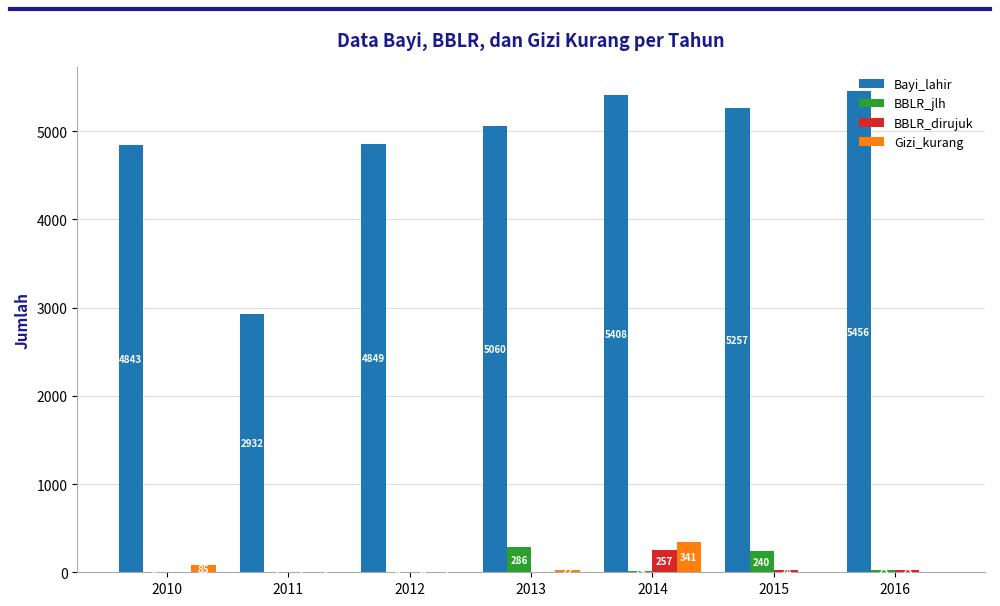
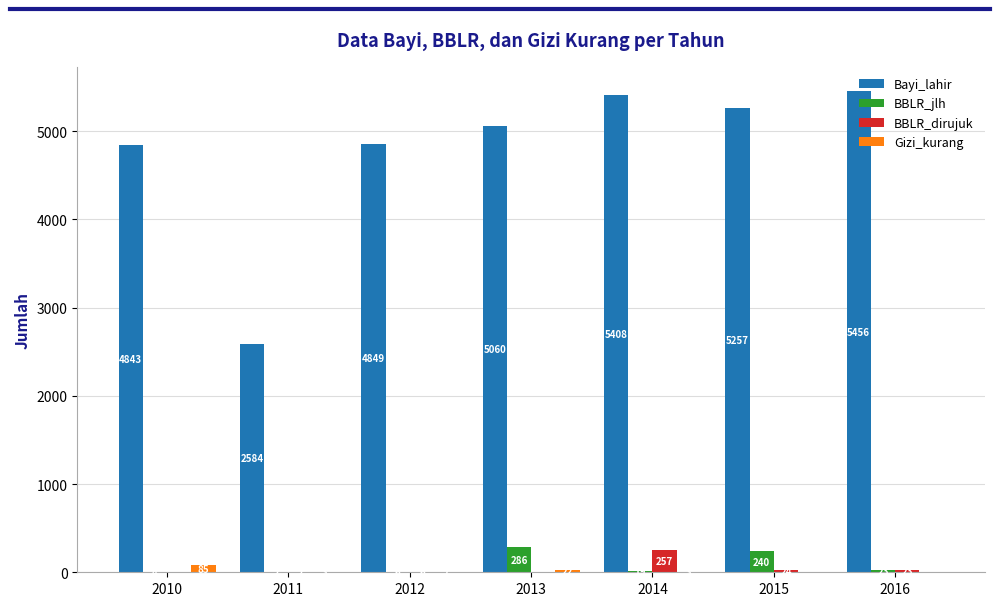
Bayi_lahir, 2011: 2932 -> 2584
Gizi_kurang, 2014: 300 -> 0
